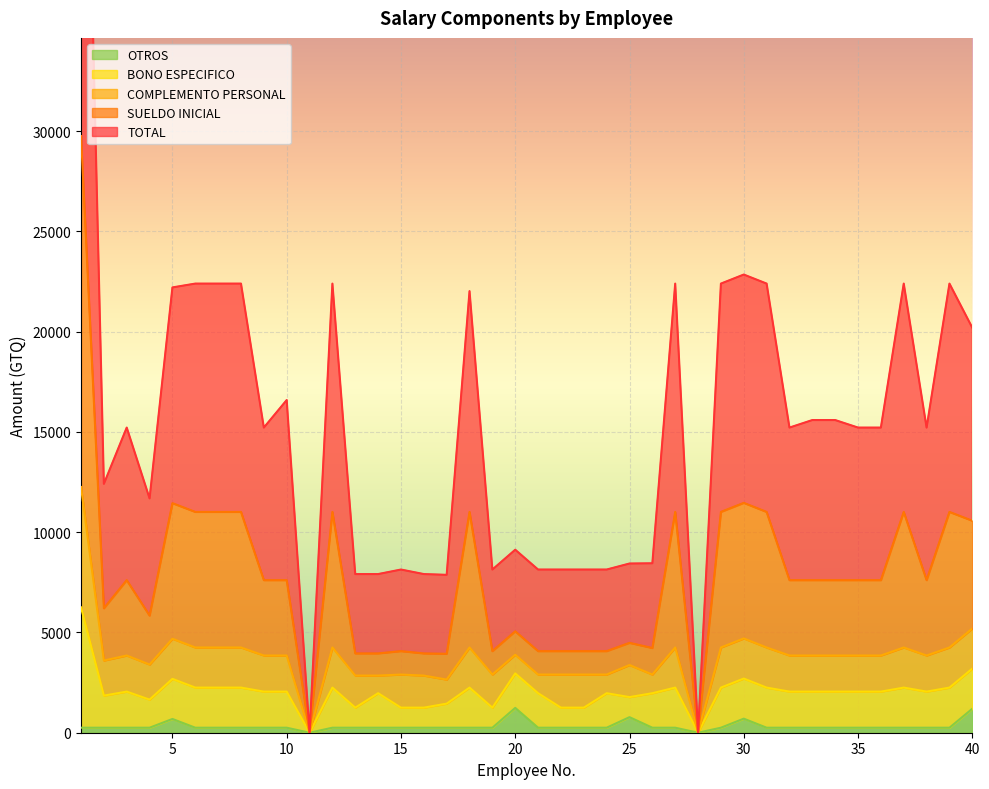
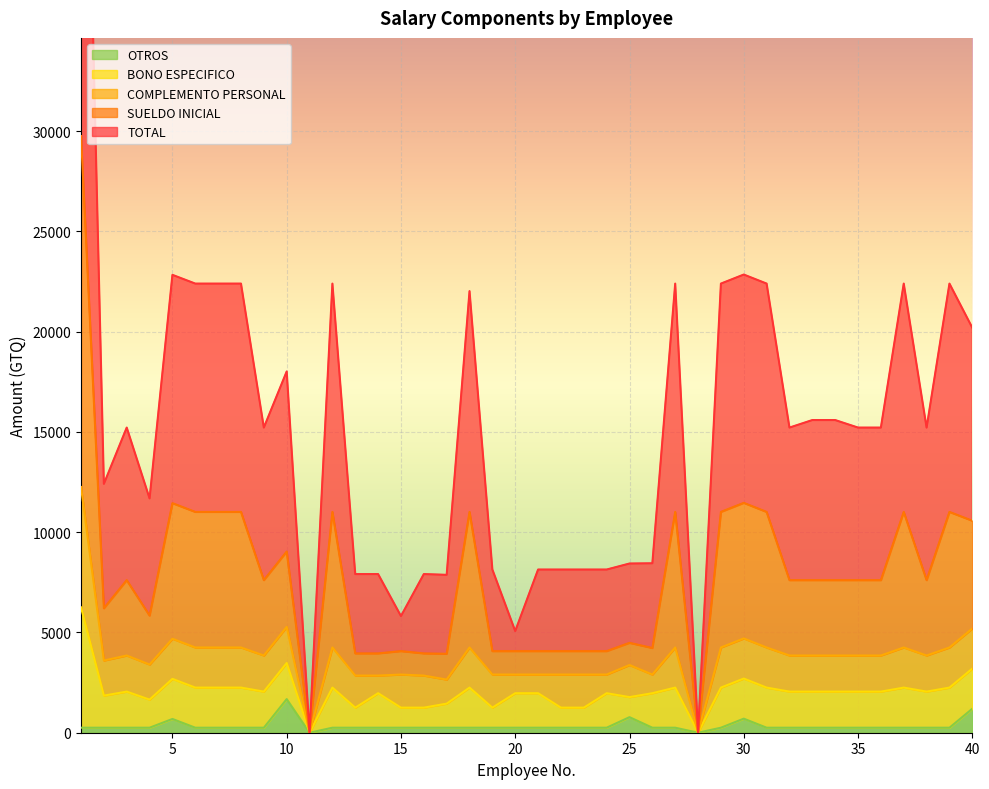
TOTAL, 5: 10800 -> 11400
OTROS, 10: 300 -> 1700
TOTAL, 15: 4100 -> 1700
OTROS, 20: 1200 -> 300
TOTAL, 20: 4100 -> 1000
